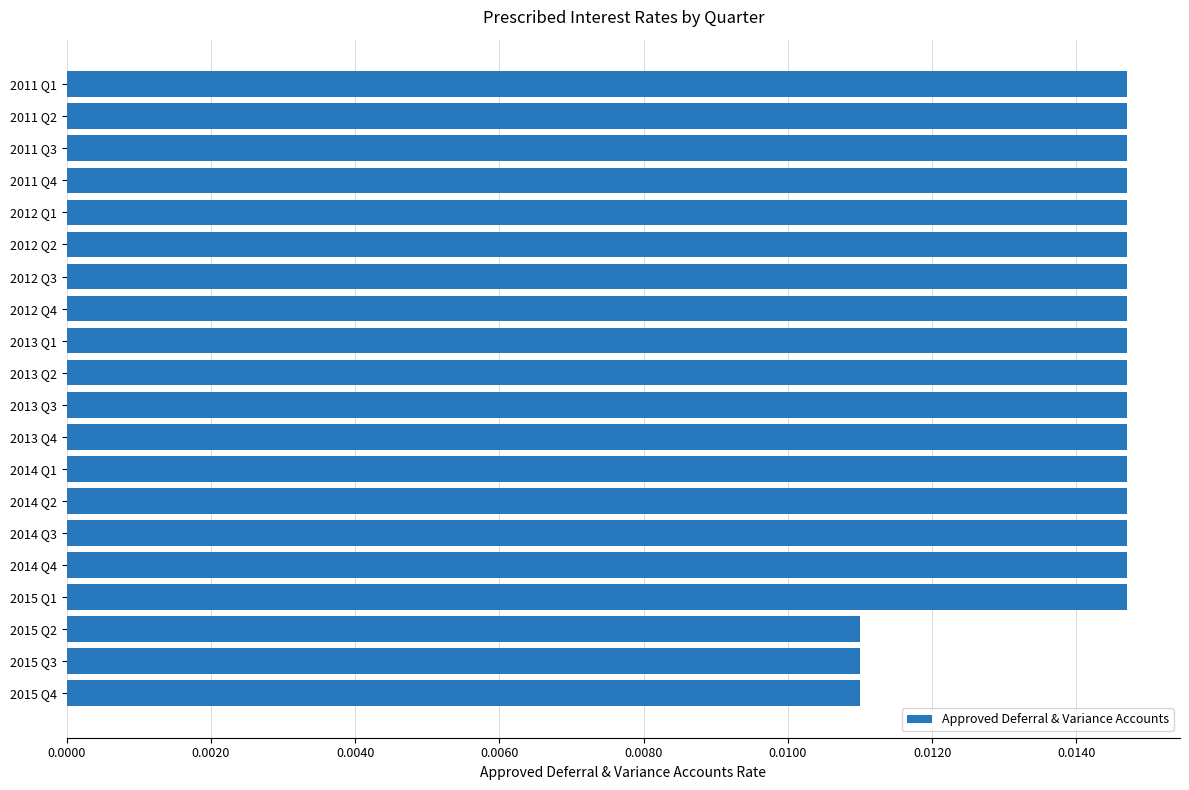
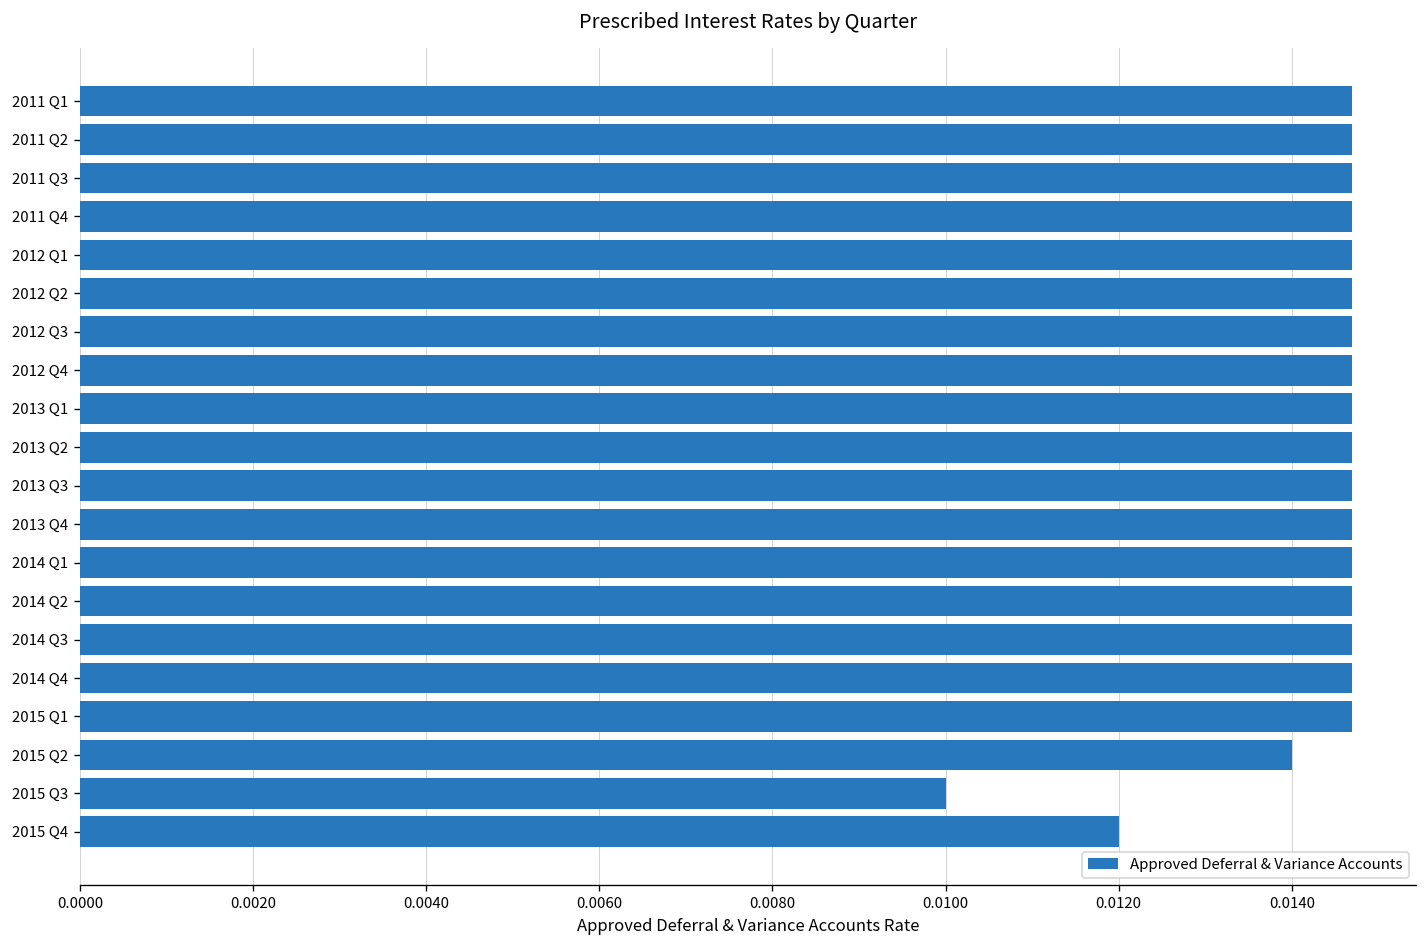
2015 Q2: 0.011 -> 0.014
2015 Q3: 0.011 -> 0.010
2015 Q4: 0.011 -> 0.012
